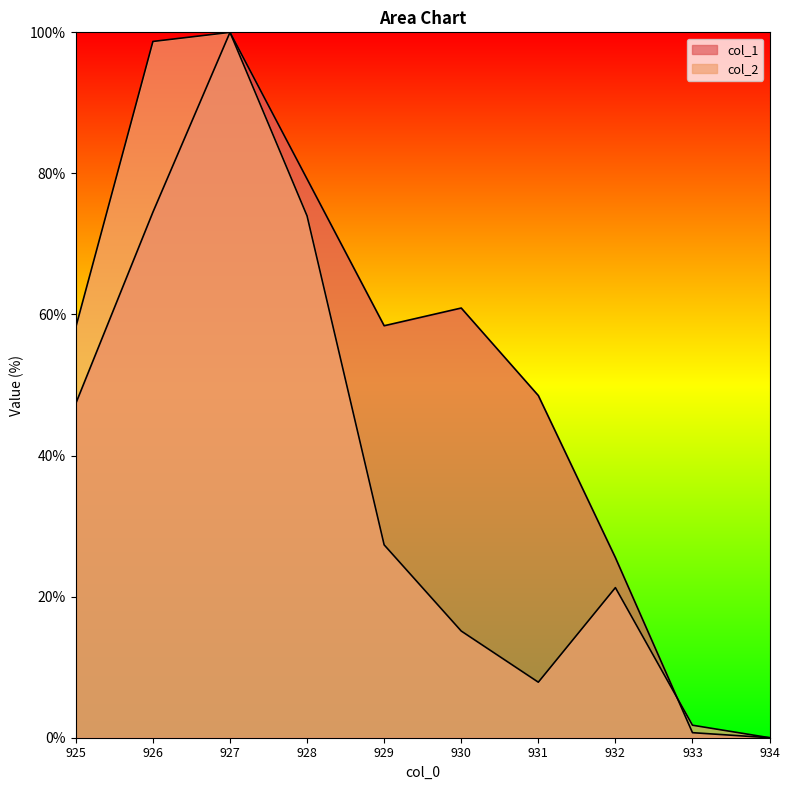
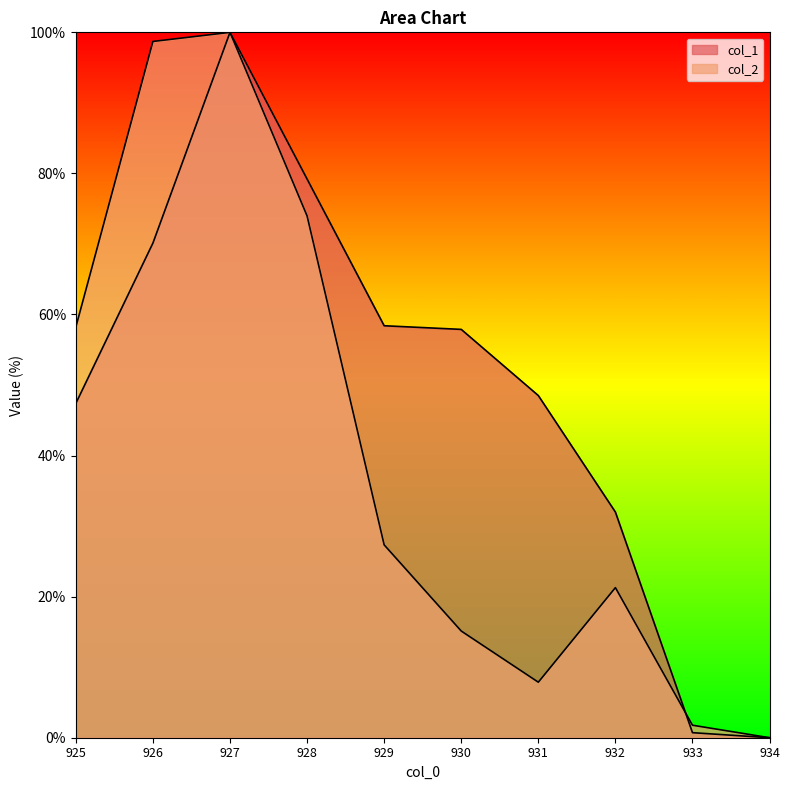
col_1, 926: 75% -> 70%
col_1, 930: 61% -> 58%
col_1, 932: 26% -> 32%
